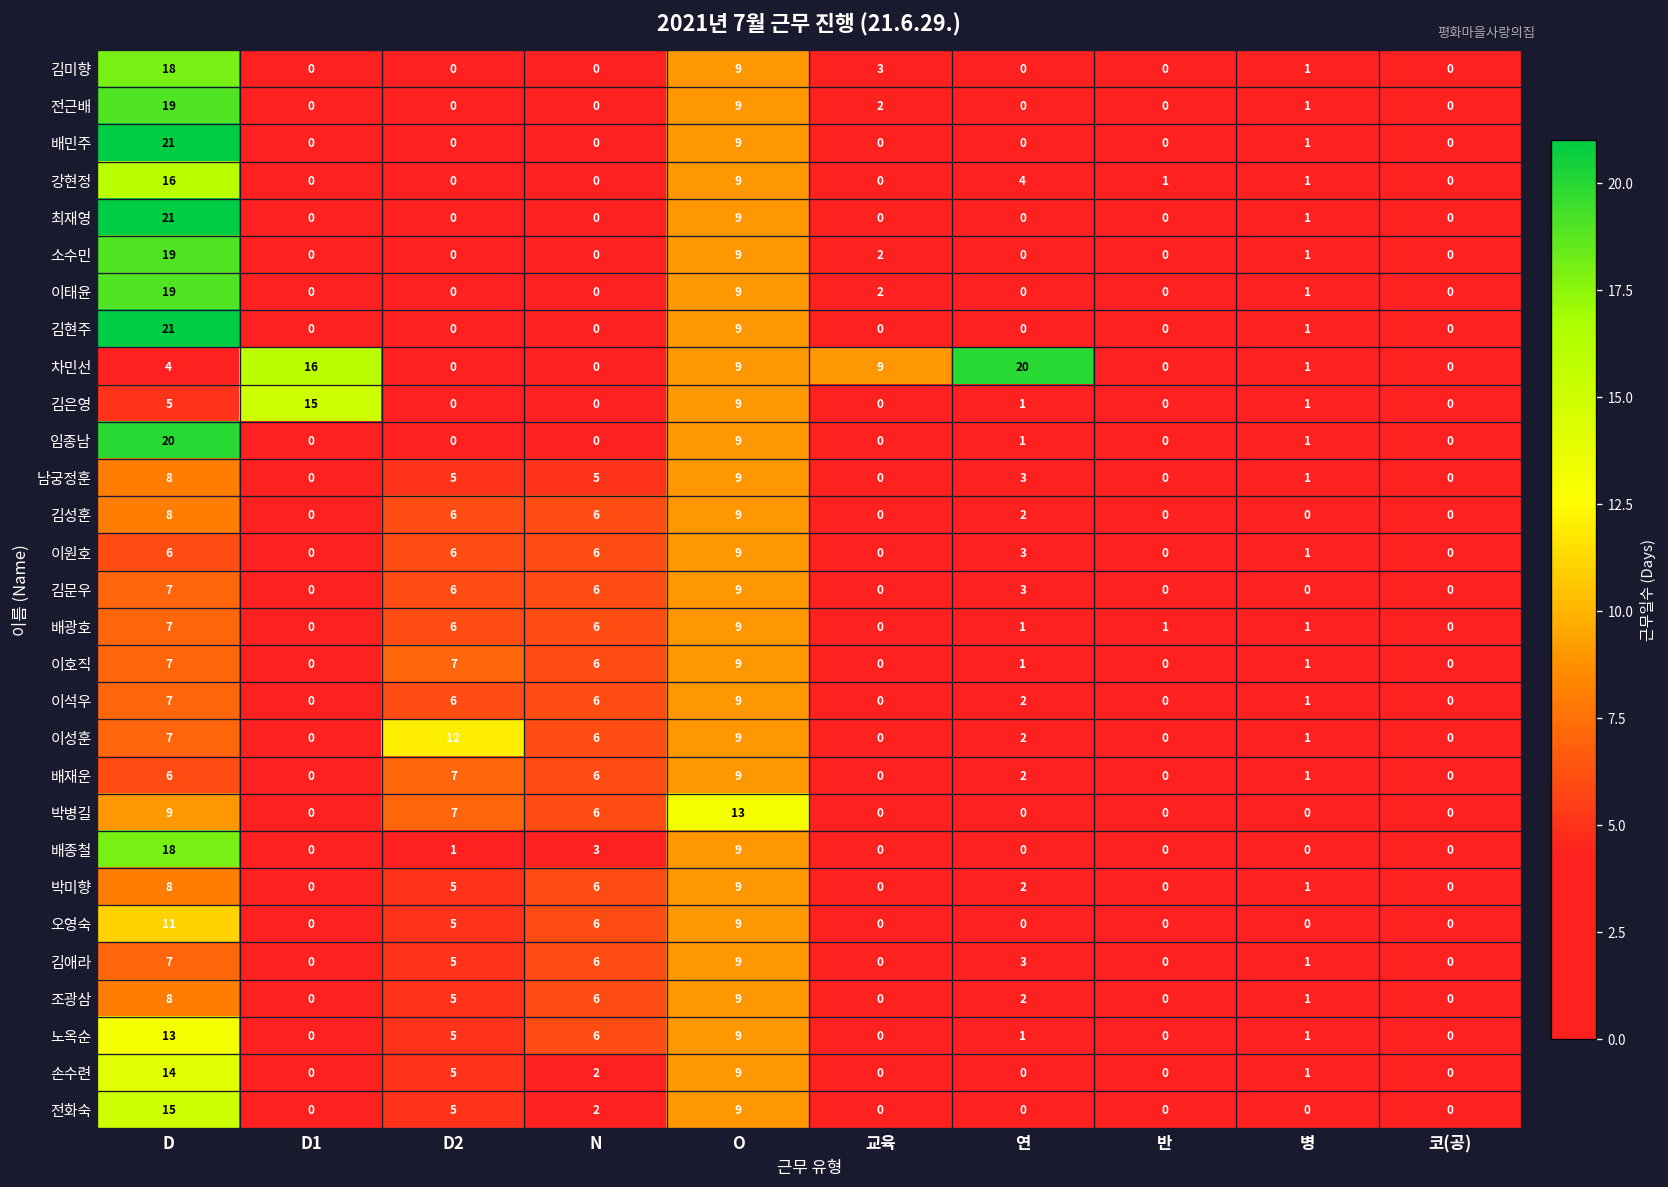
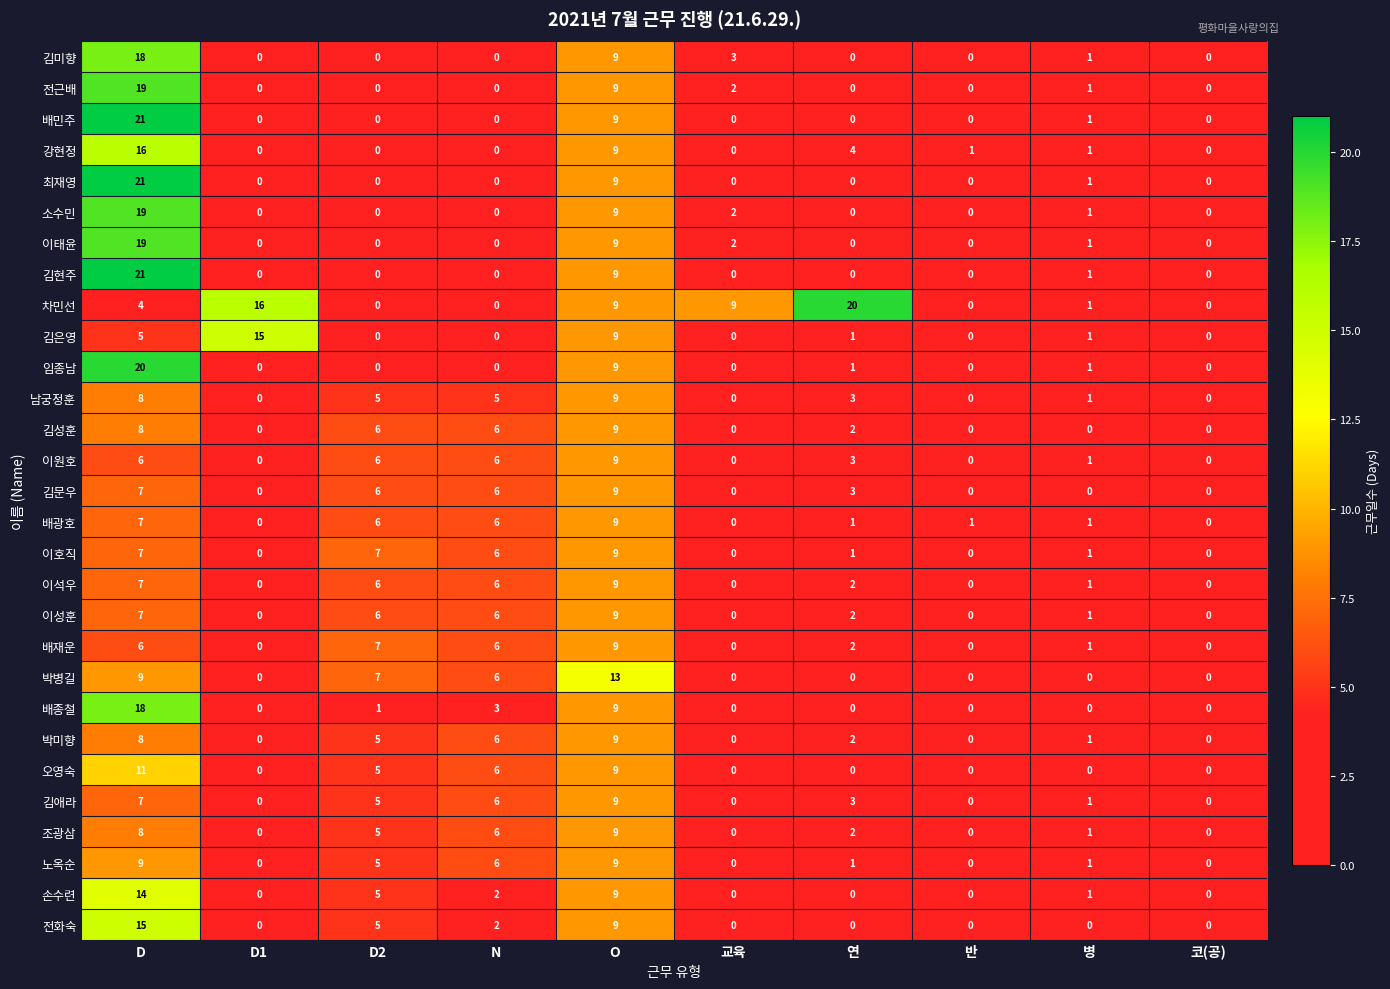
이성훈, D2: 12 -> 6
노옥순, D: 13 -> 9
